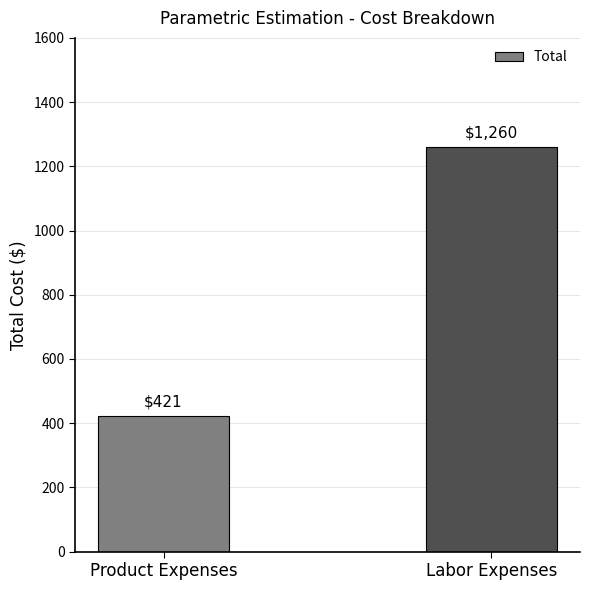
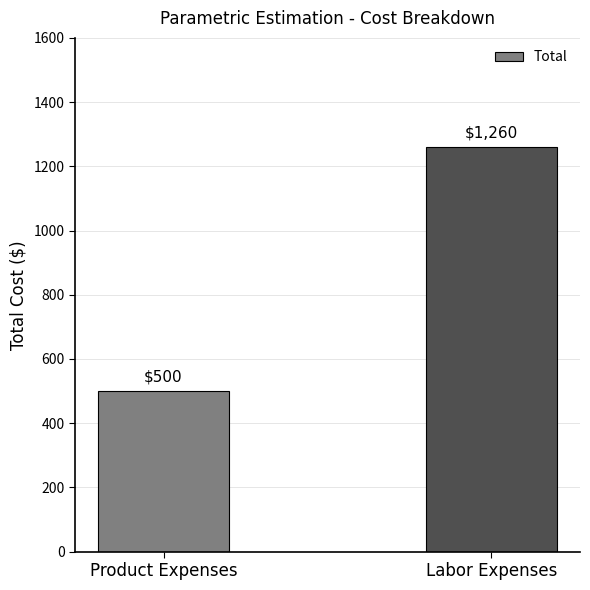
Product Expenses: $421 -> $500
